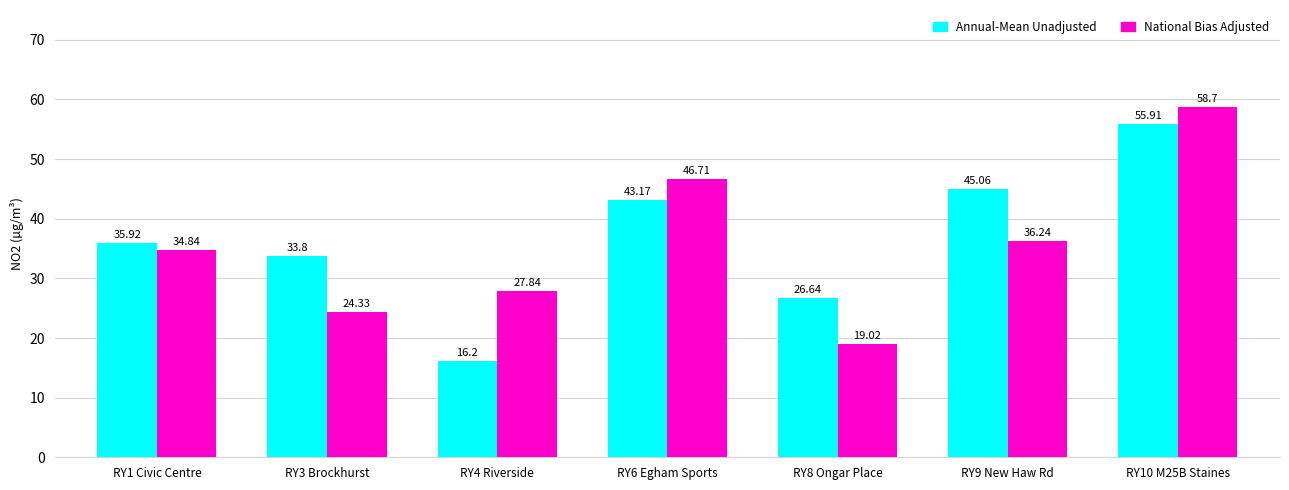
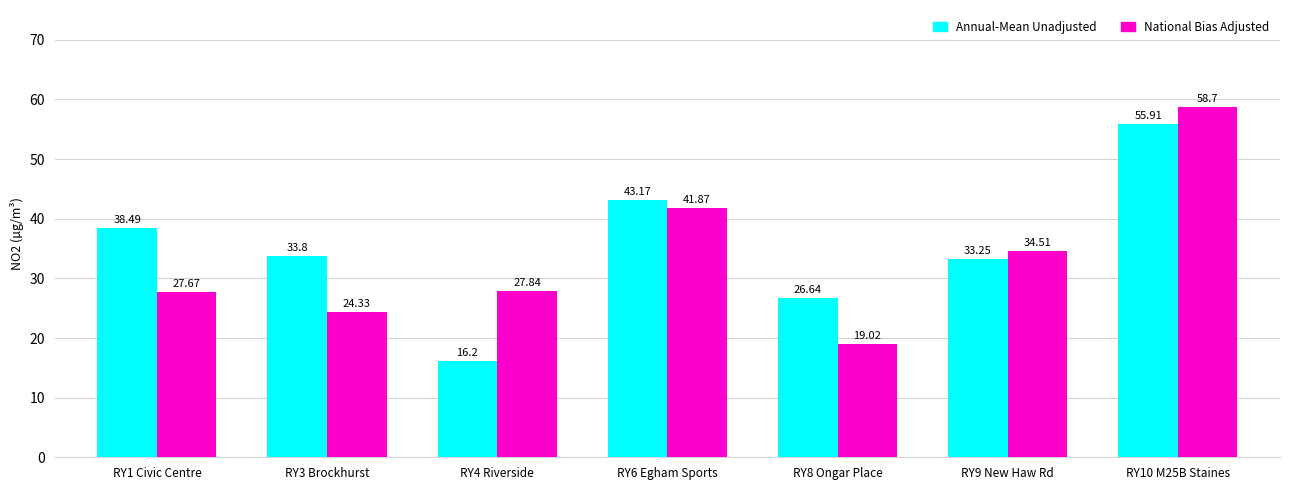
Annual-Mean Unadjusted, RY1 Civic Centre: 35.92 -> 38.49
National Bias Adjusted, RY1 Civic Centre: 34.84 -> 27.67
National Bias Adjusted, RY6 Egham Sports: 46.71 -> 41.87
Annual-Mean Unadjusted, RY9 New Haw Rd: 45.06 -> 33.25
National Bias Adjusted, RY9 New Haw Rd: 36.24 -> 34.51
